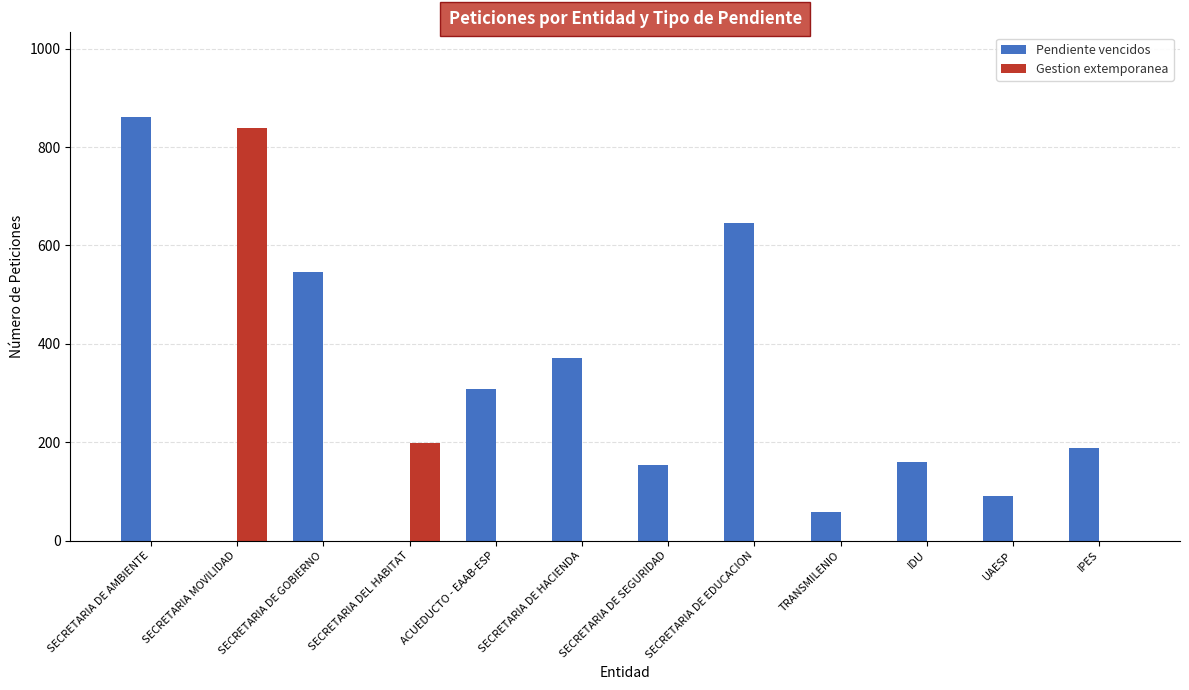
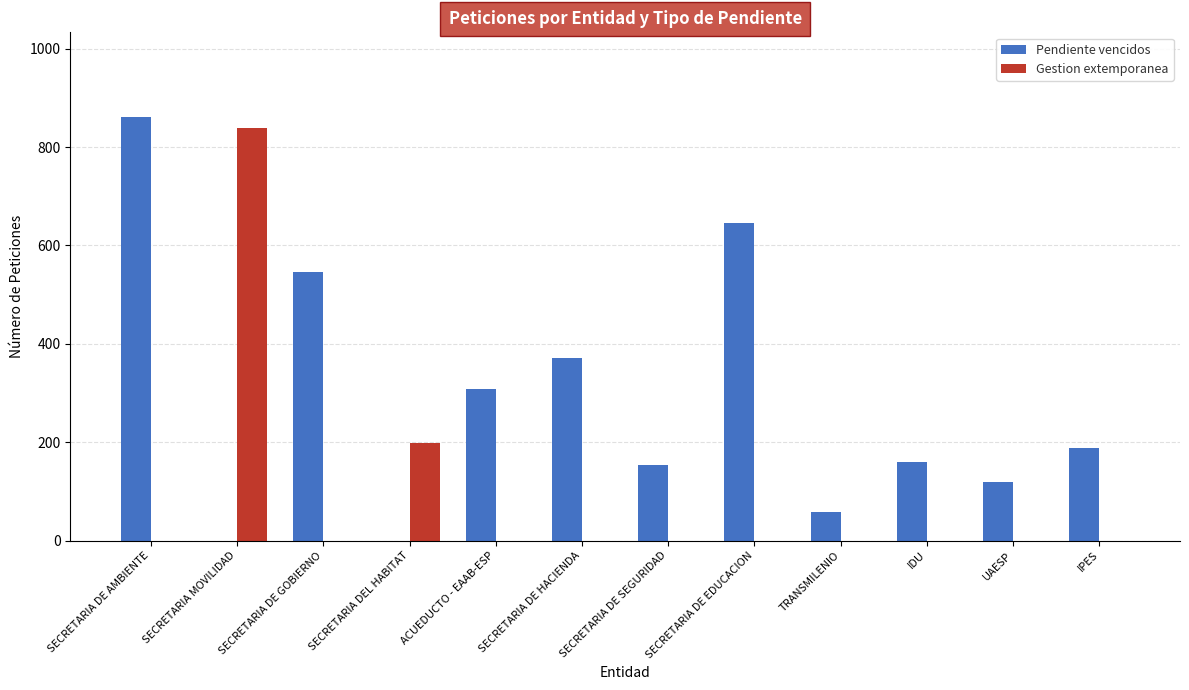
Pendiente vencidos, UAESP: 90 -> 120
